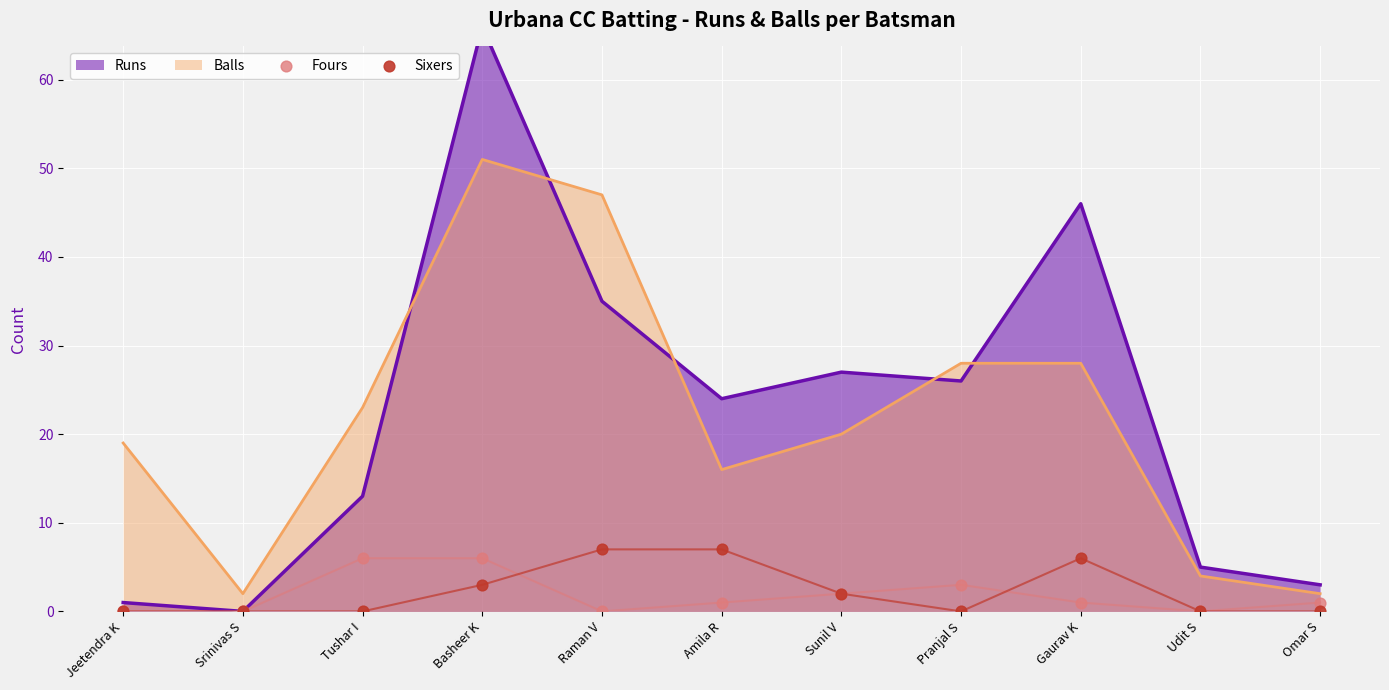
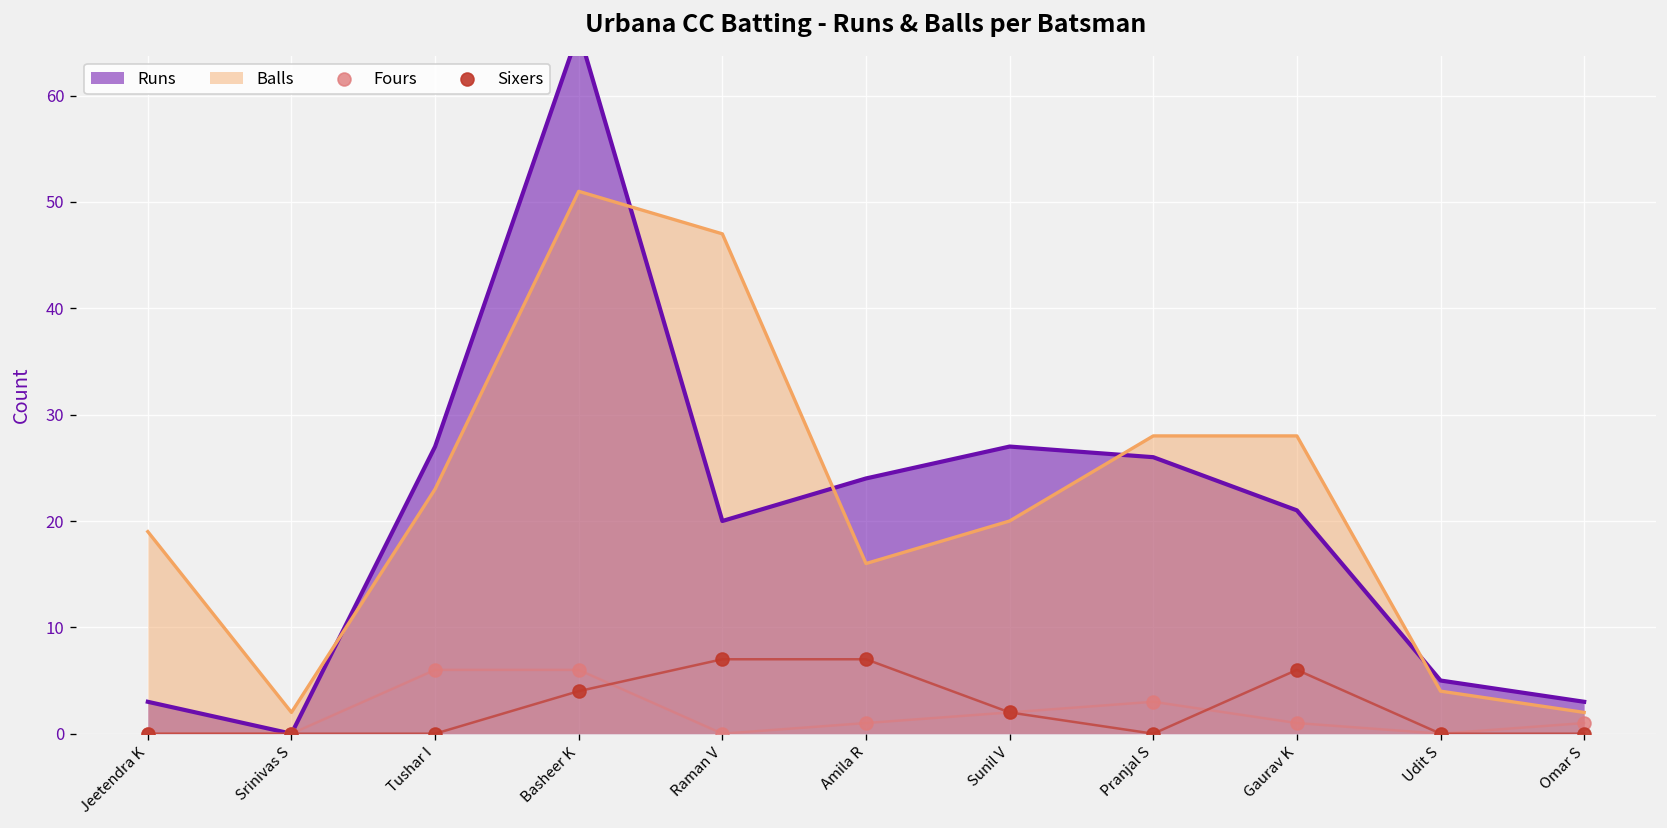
Runs, Jeetendra K: 1 -> 3
Runs, Tushar I: 13 -> 27
Sixers, Basheer K: 3 -> 4
Runs, Raman V: 35 -> 20
Runs, Gaurav K: 46 -> 21
